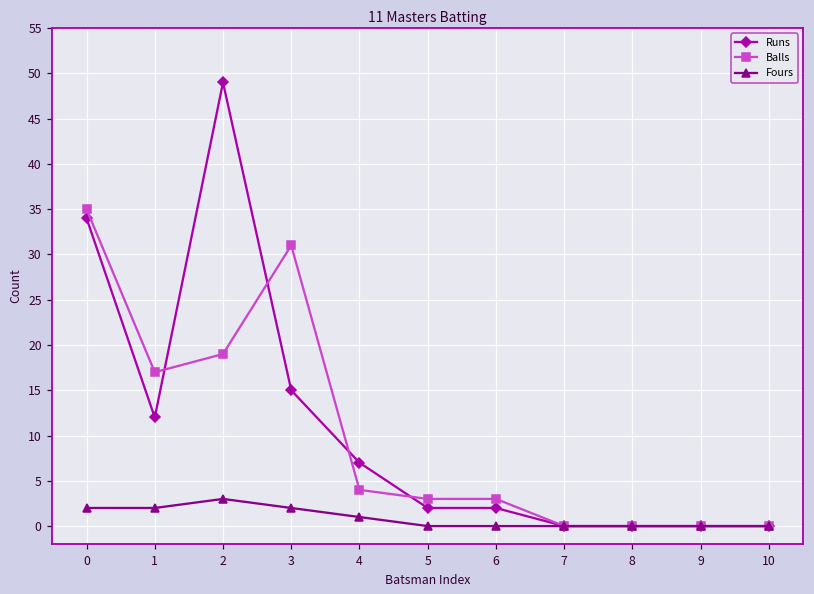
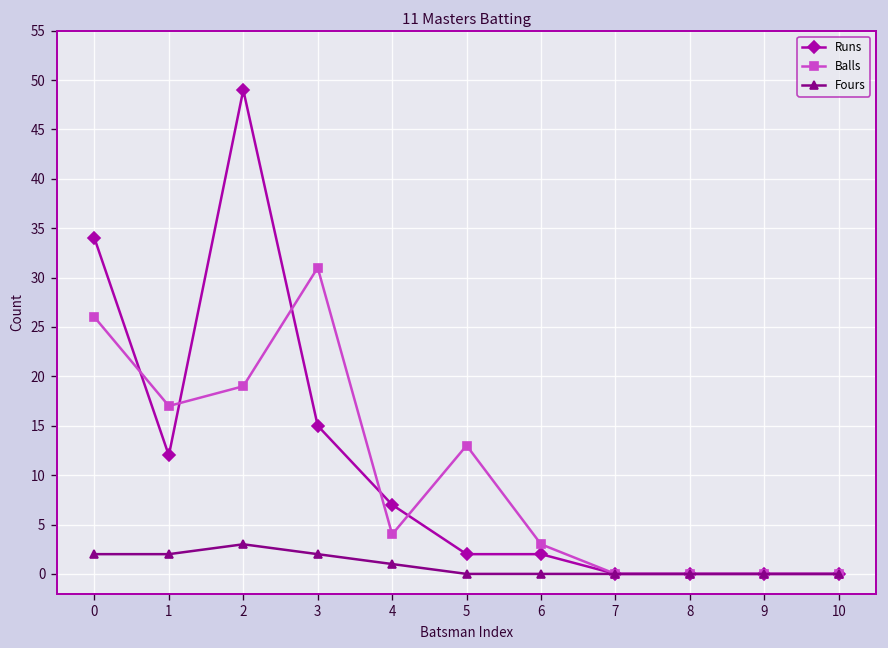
Balls, 0: 35 -> 26
Balls, 5: 3 -> 13
